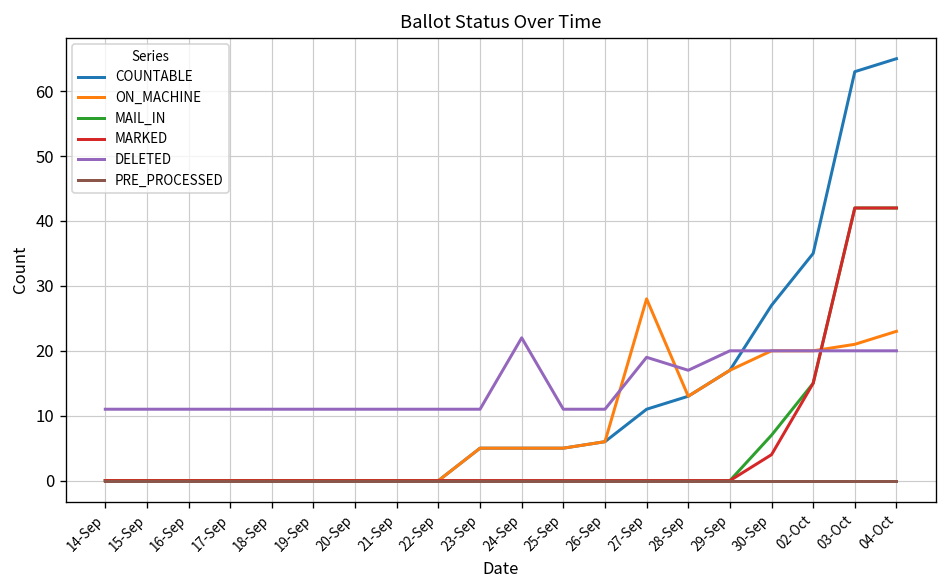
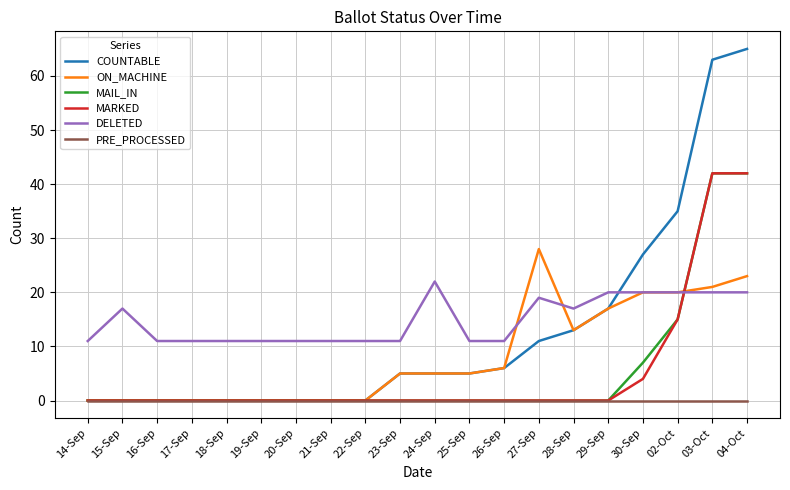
DELETED, 15-Sep: 11 -> 17
